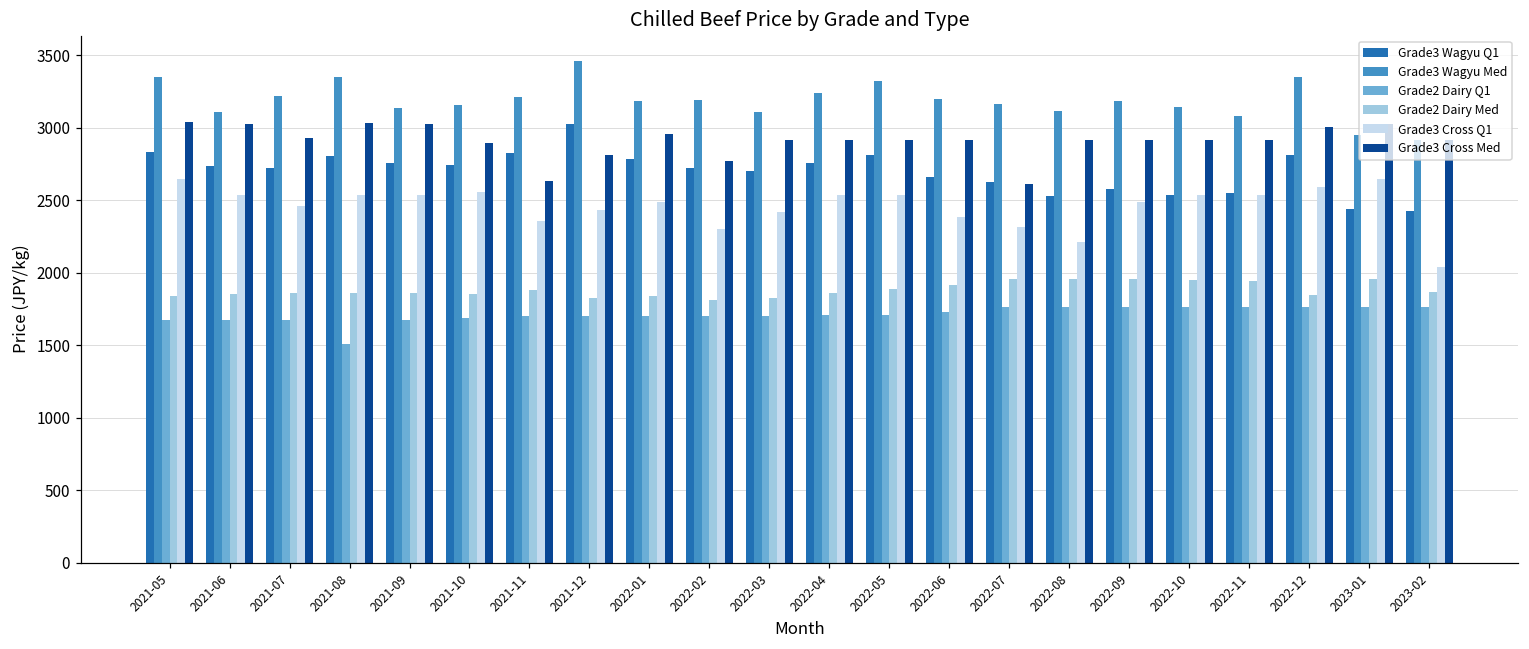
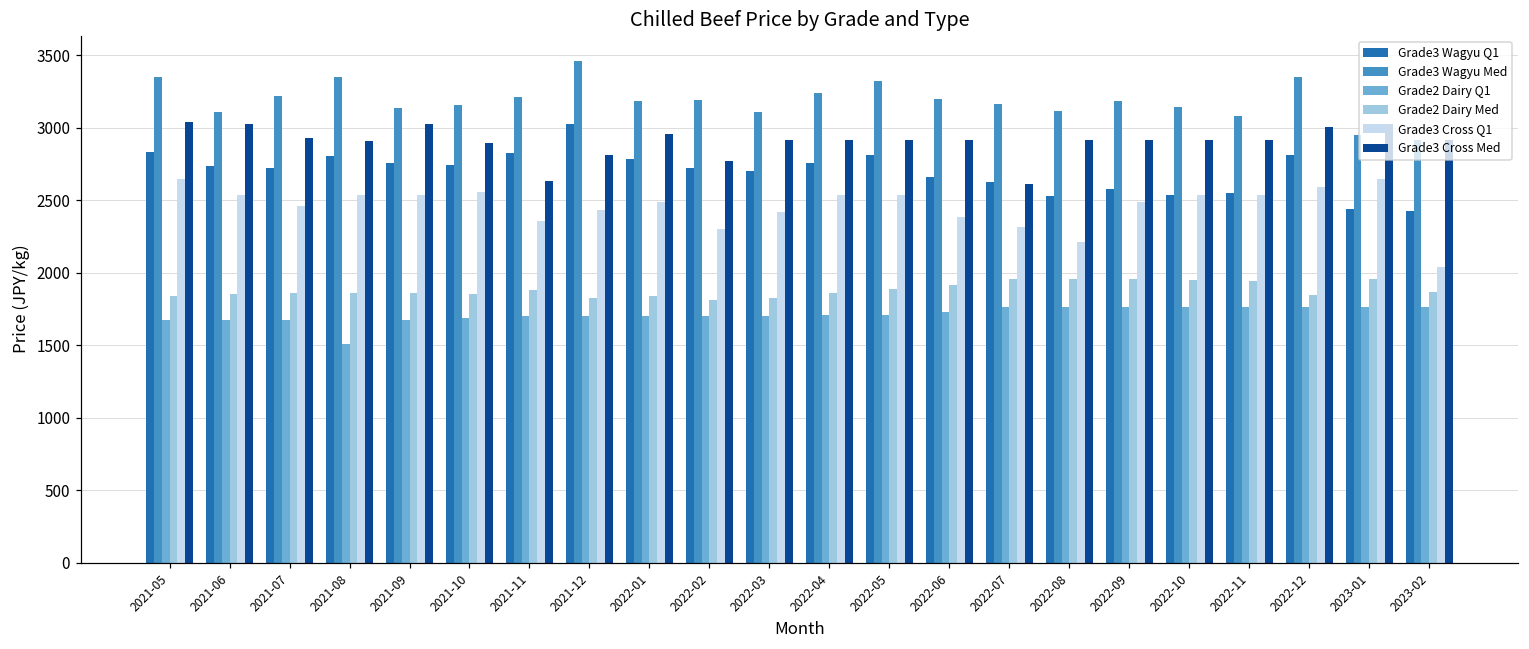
Grade3 Cross Med, 2021-08: 3030 -> 2900
